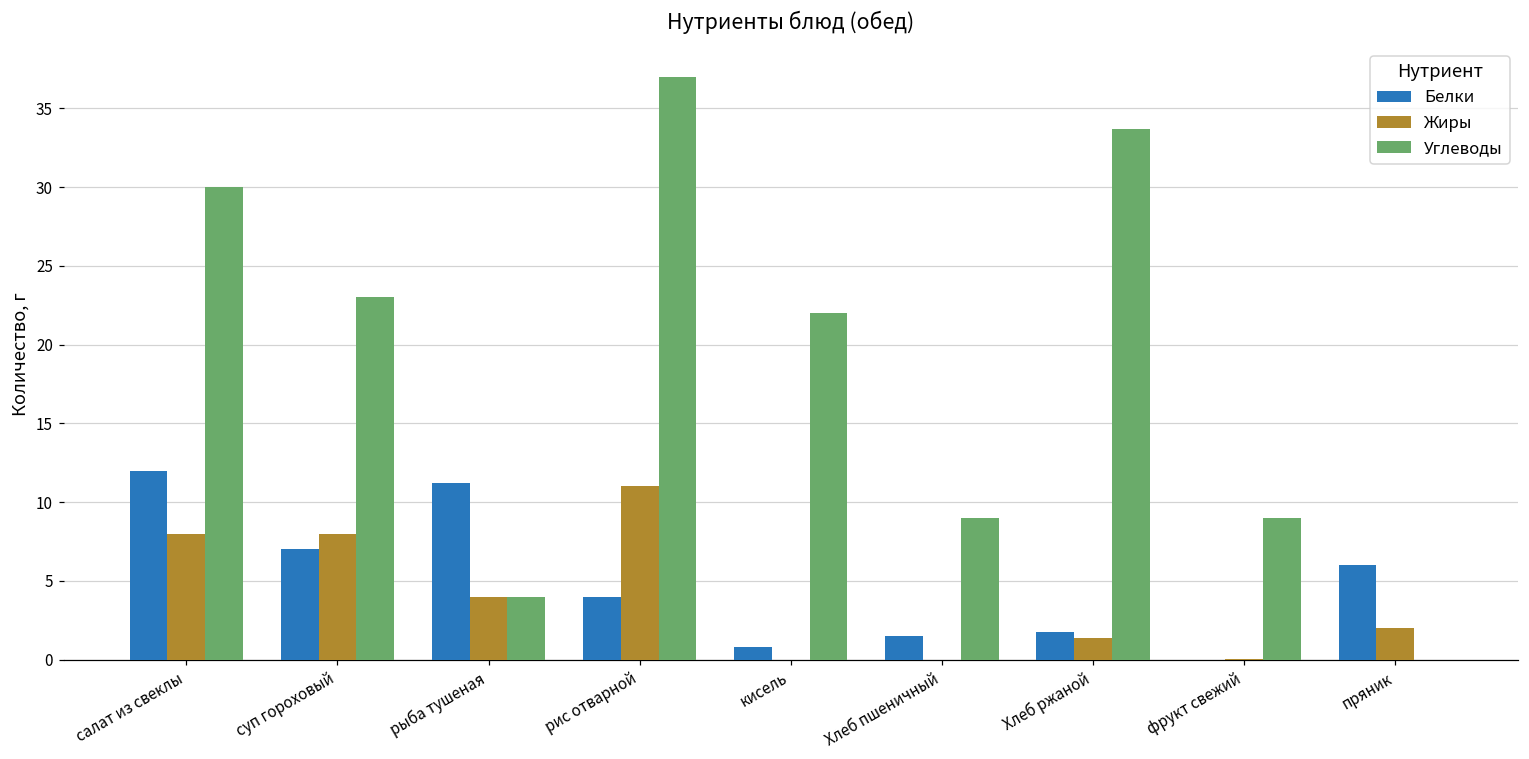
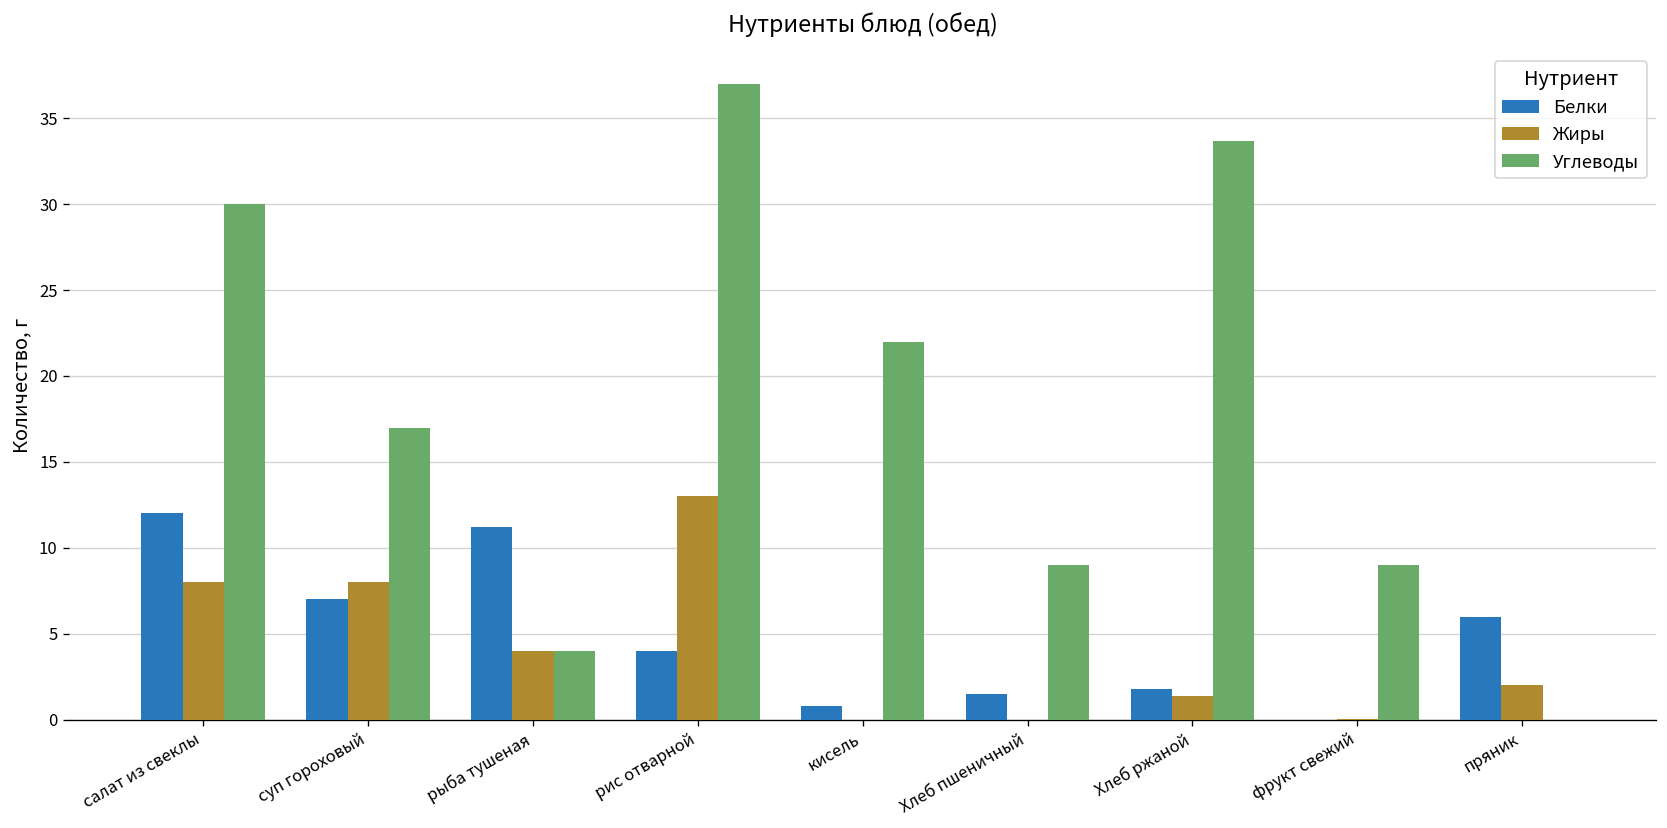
Углеводы, суп гороховый: 23 -> 17
Жиры, рис отварной: 11 -> 13
